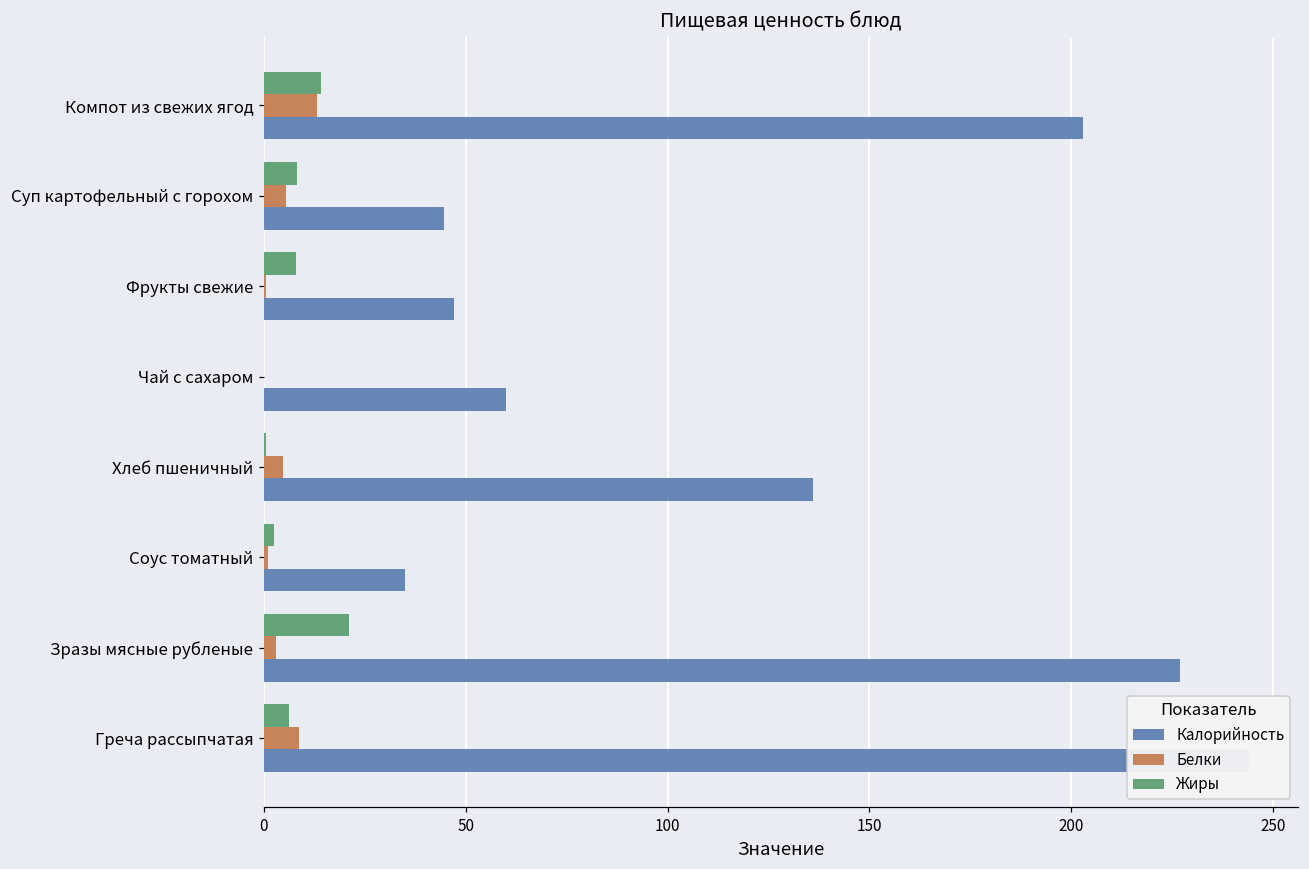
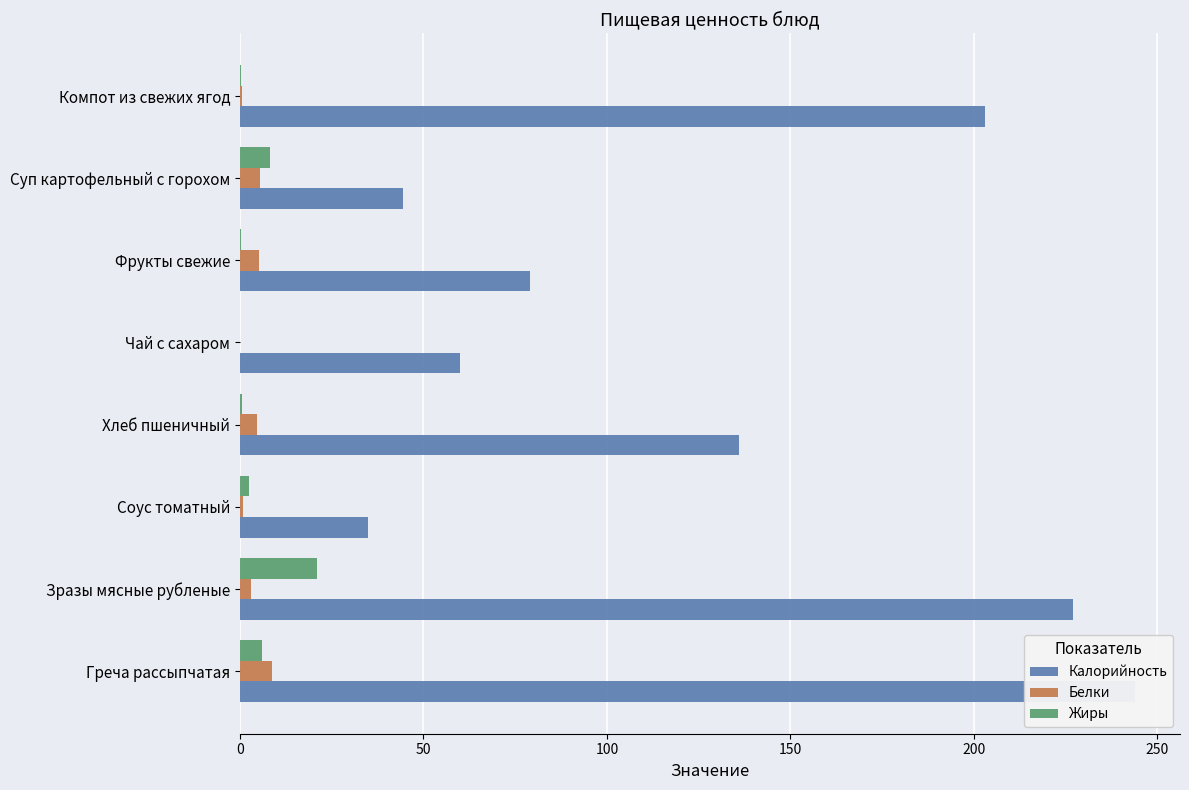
Жиры, Компот из свежих ягод: 14 -> 0
Белки, Компот из свежих ягод: 13 -> 1
Жиры, Фрукты свежие: 8 -> 0
Белки, Фрукты свежие: 0 -> 5
Калорийность, Фрукты свежие: 47 -> 79
